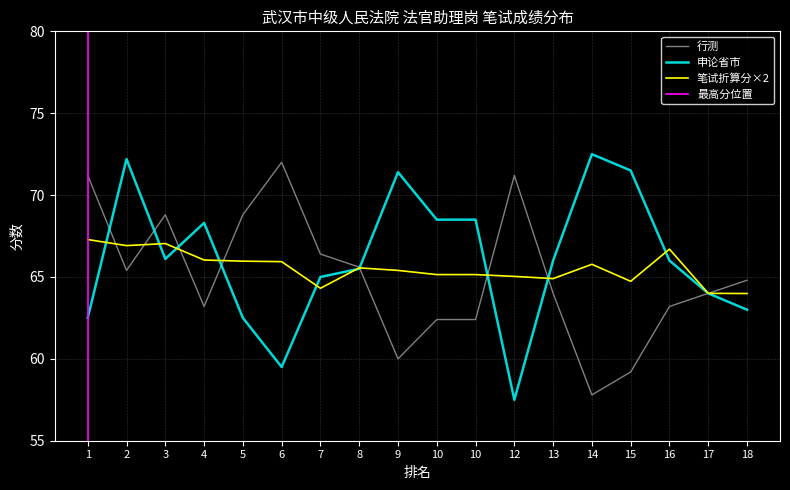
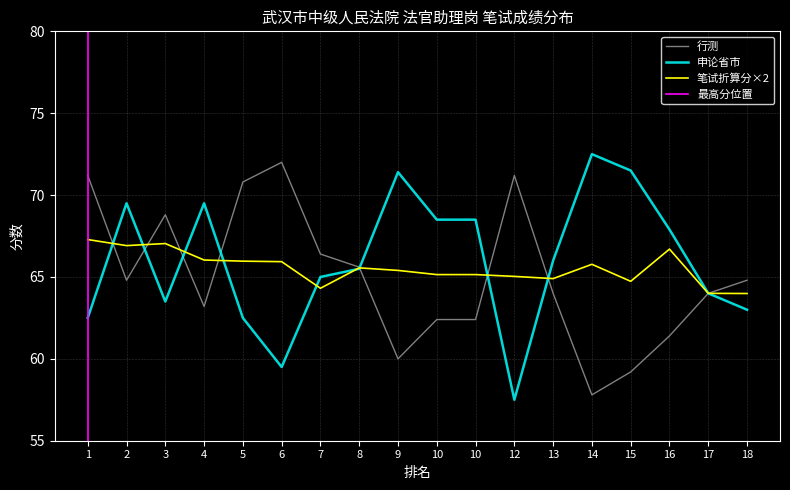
行测, 2: 65.4 -> 64.8
申论省市, 2: 72.2 -> 69.5
申论省市, 3: 66.1 -> 63.5
申论省市, 4: 68.3 -> 69.5
行测, 5: 68.8 -> 70.8
行测, 16: 63.2 -> 61.4
申论省市, 16: 66.0 -> 67.9
